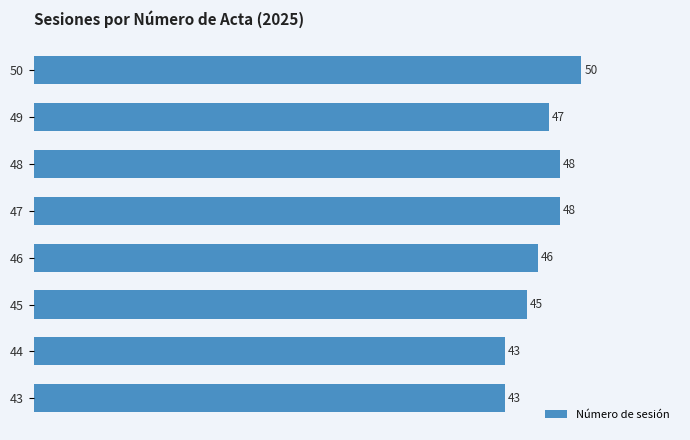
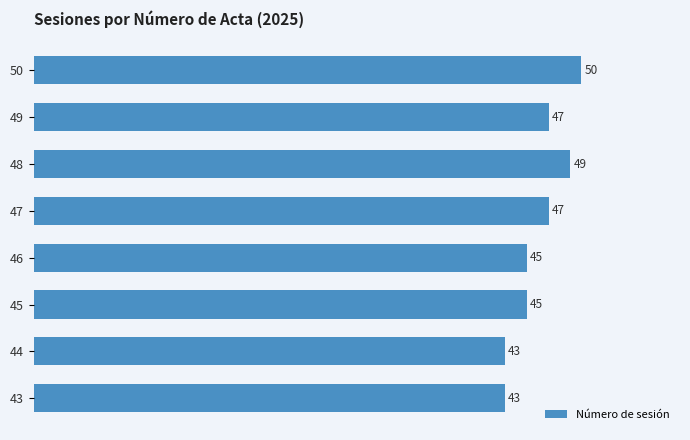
48: 48 -> 49
47: 48 -> 47
46: 46 -> 45
